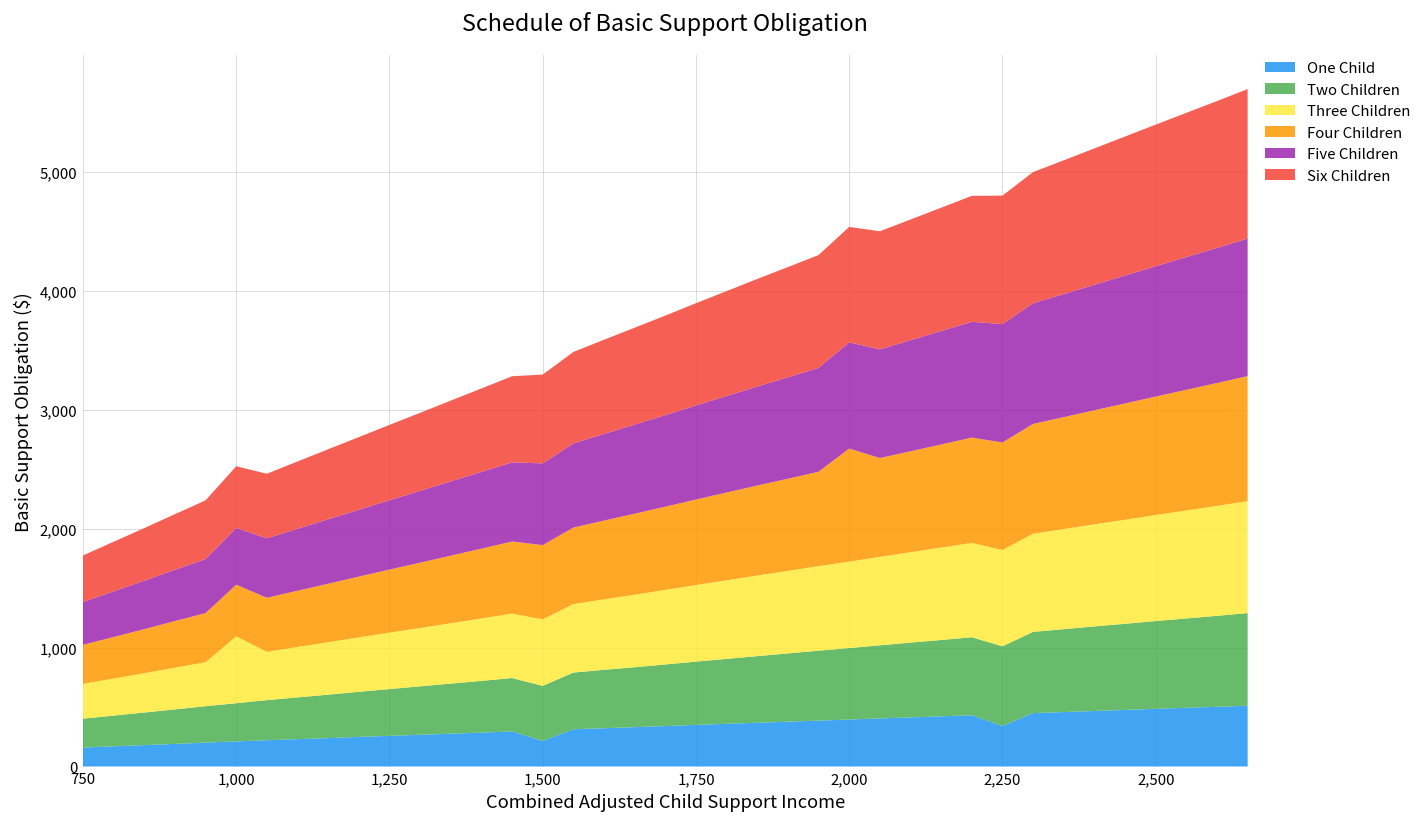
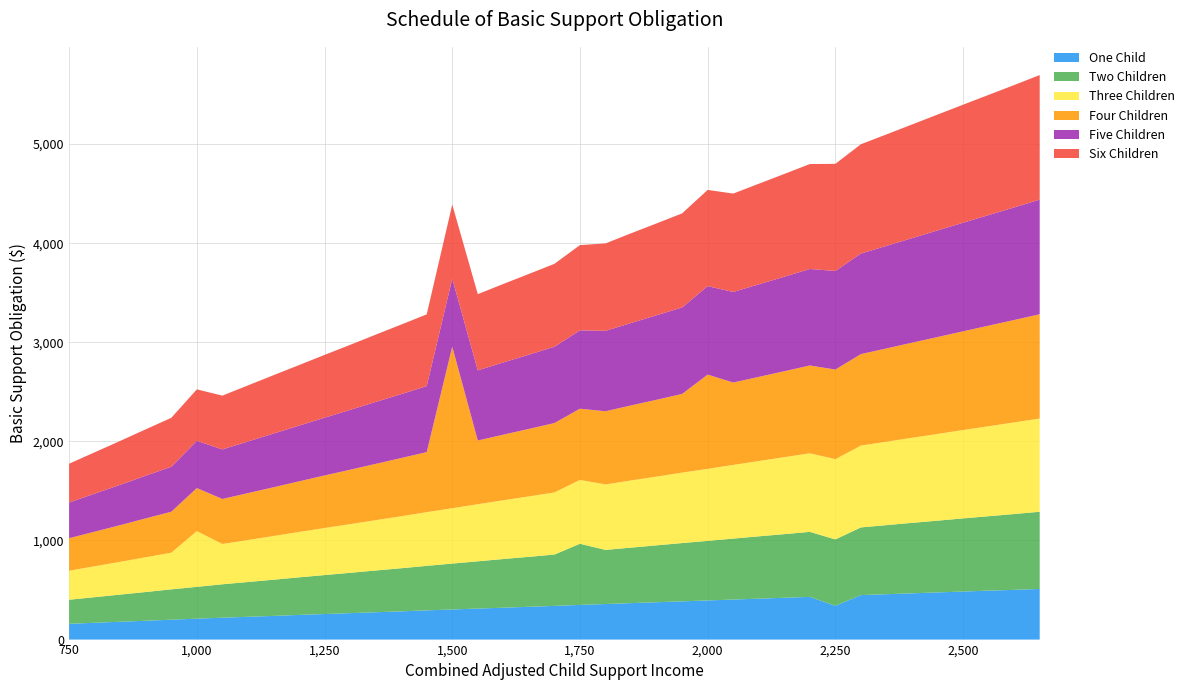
One Child, 1,500: 200 -> 300
Four Children, 1,500: 600 -> 1,600
Two Children, 1,750: 500 -> 600
